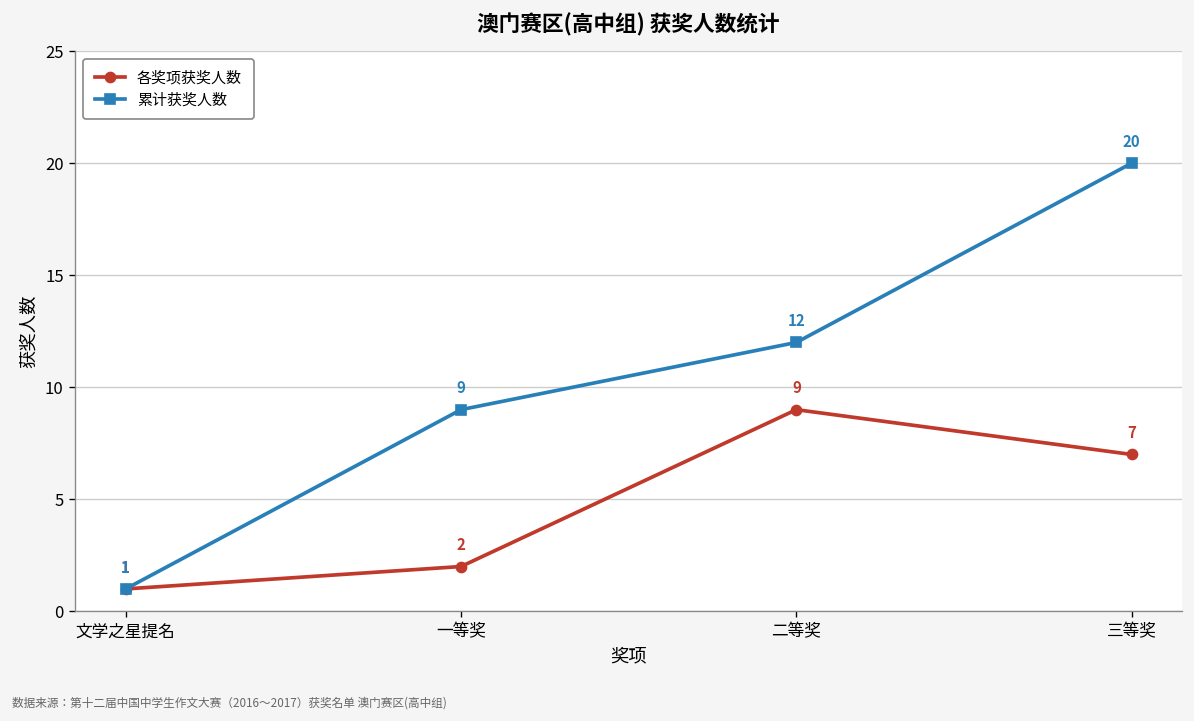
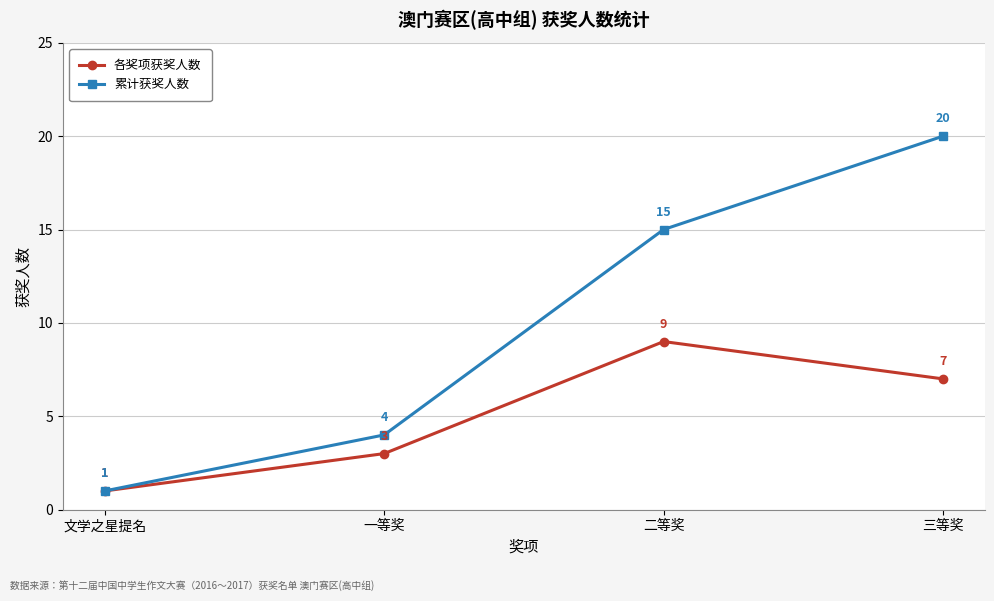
各奖项获奖人数, 一等奖: 2 -> 3
累计获奖人数, 一等奖: 9 -> 4
累计获奖人数, 二等奖: 12 -> 15
